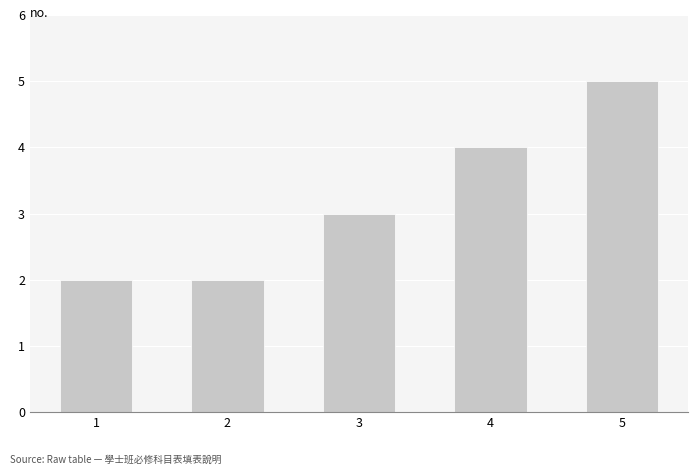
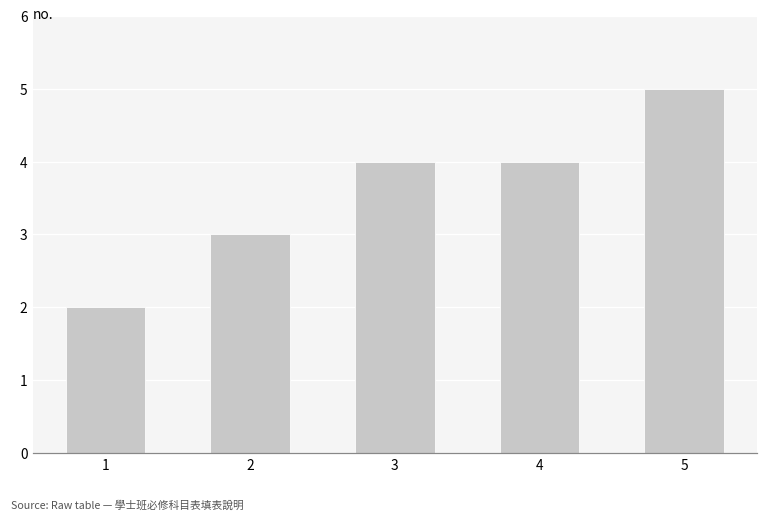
2: 2 -> 3
3: 3 -> 4
